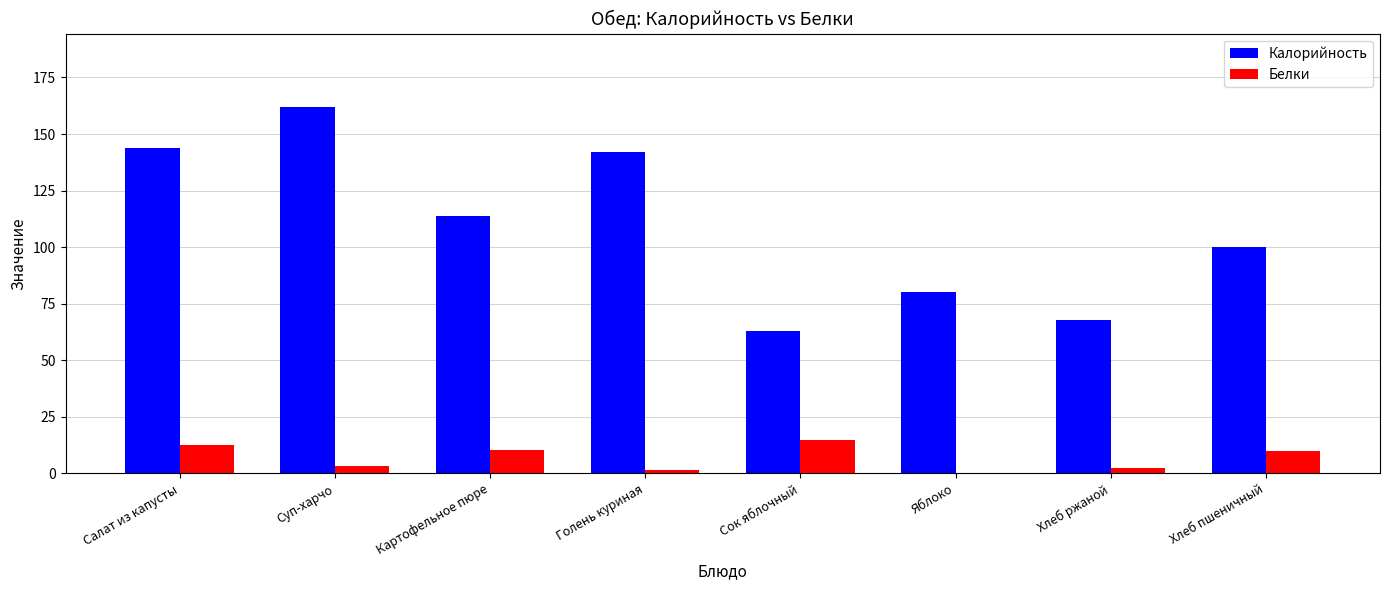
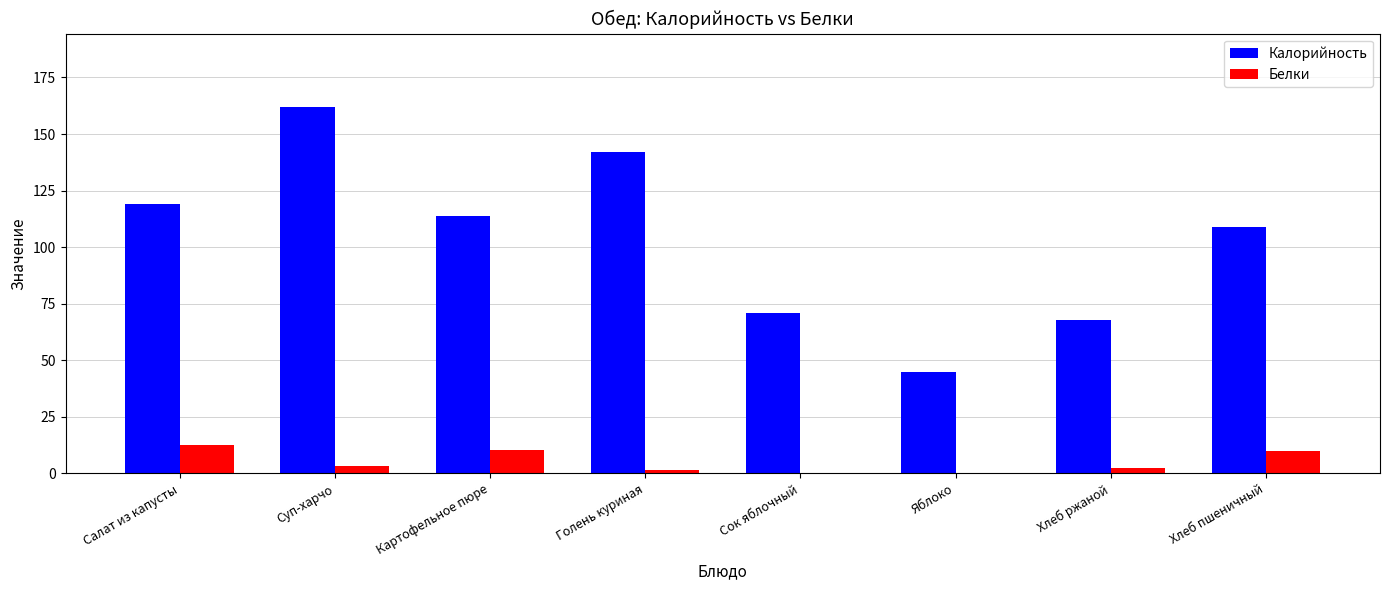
Калорийность, Салат из капусты: 144 -> 119
Калорийность, Сок яблочный: 63 -> 71
Белки, Сок яблочный: 15 -> 0
Калорийность, Яблоко: 80 -> 45
Калорийность, Хлеб пшеничный: 100 -> 109
